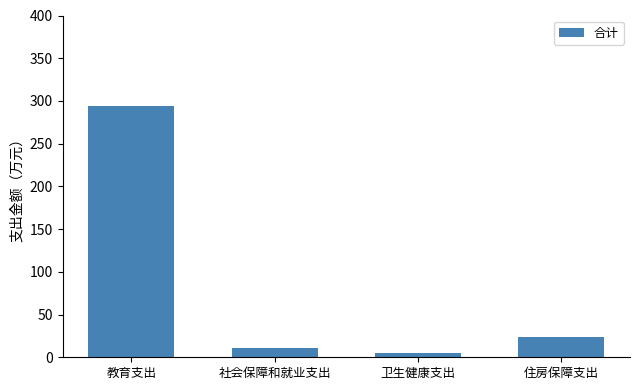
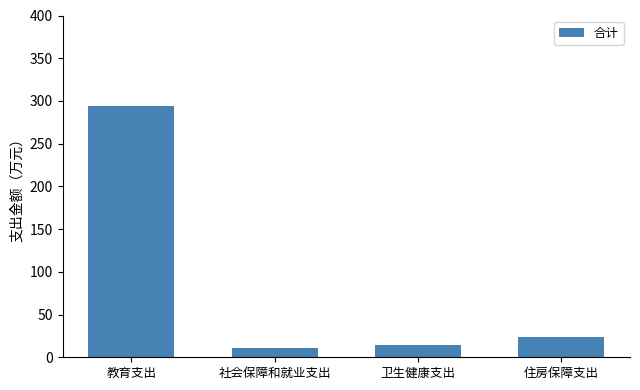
卫生健康支出: 0 -> 10
